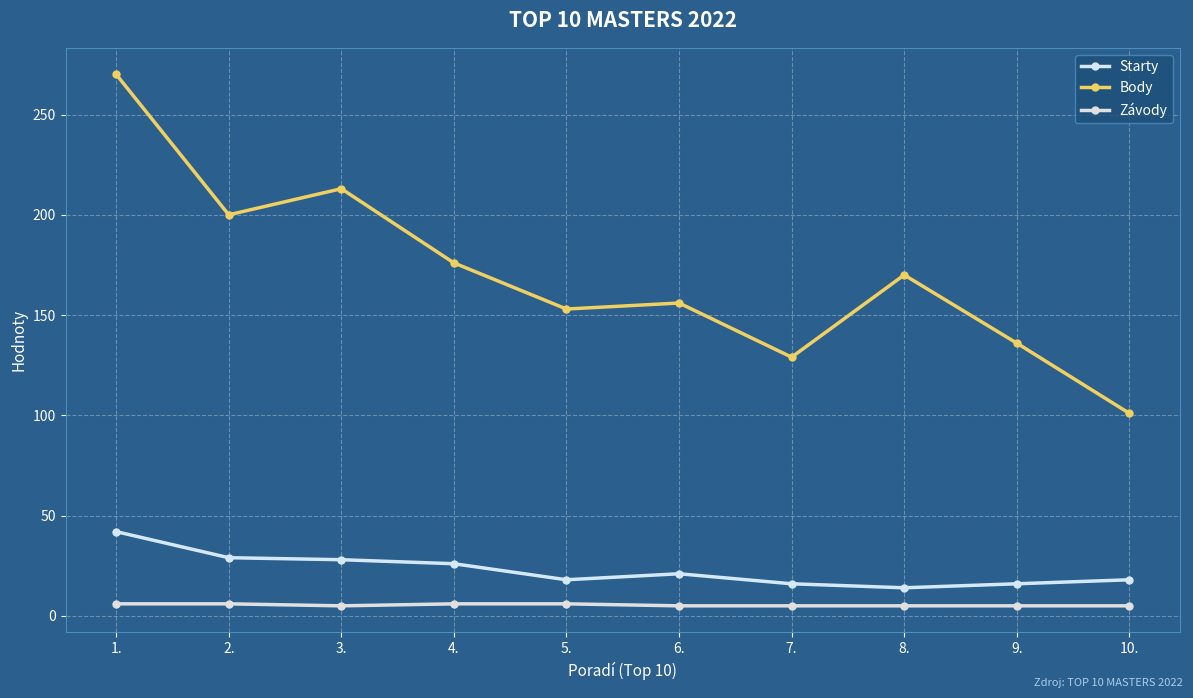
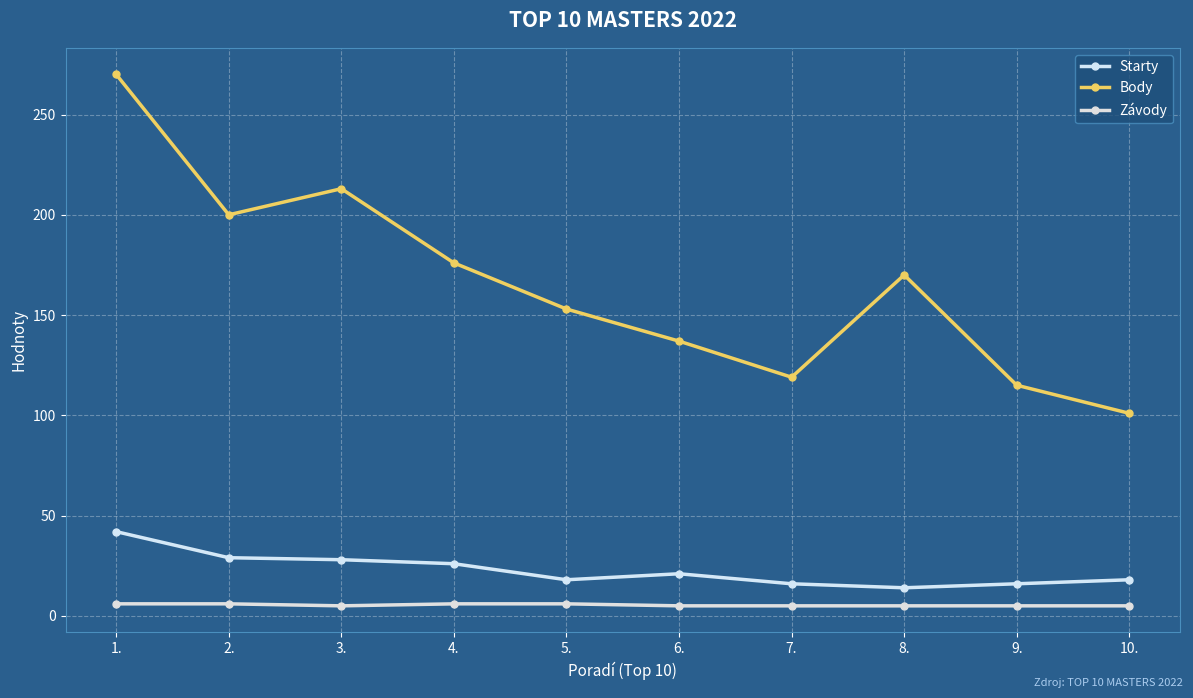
Body, 6.: 156 -> 137
Body, 7.: 129 -> 119
Body, 9.: 136 -> 115
